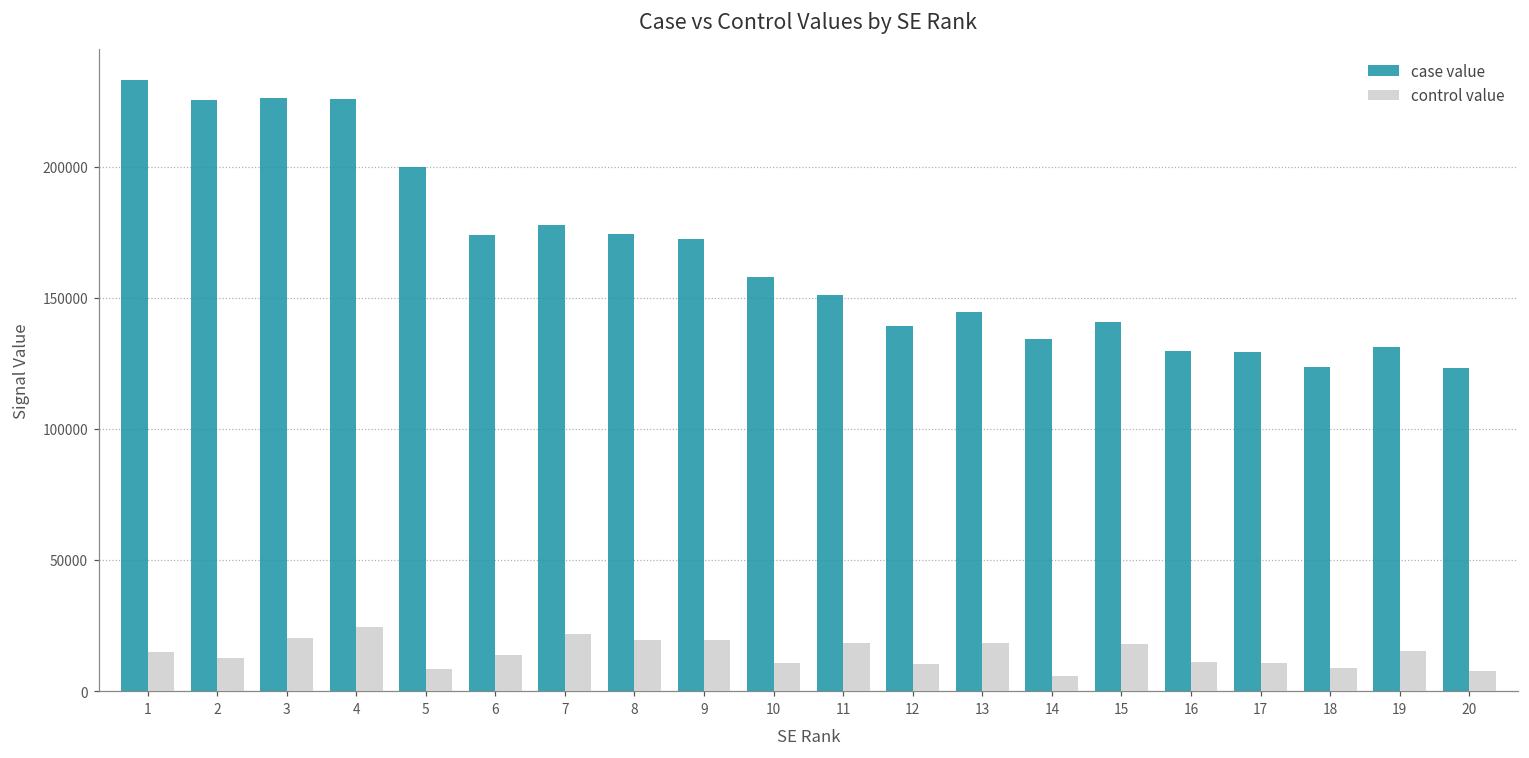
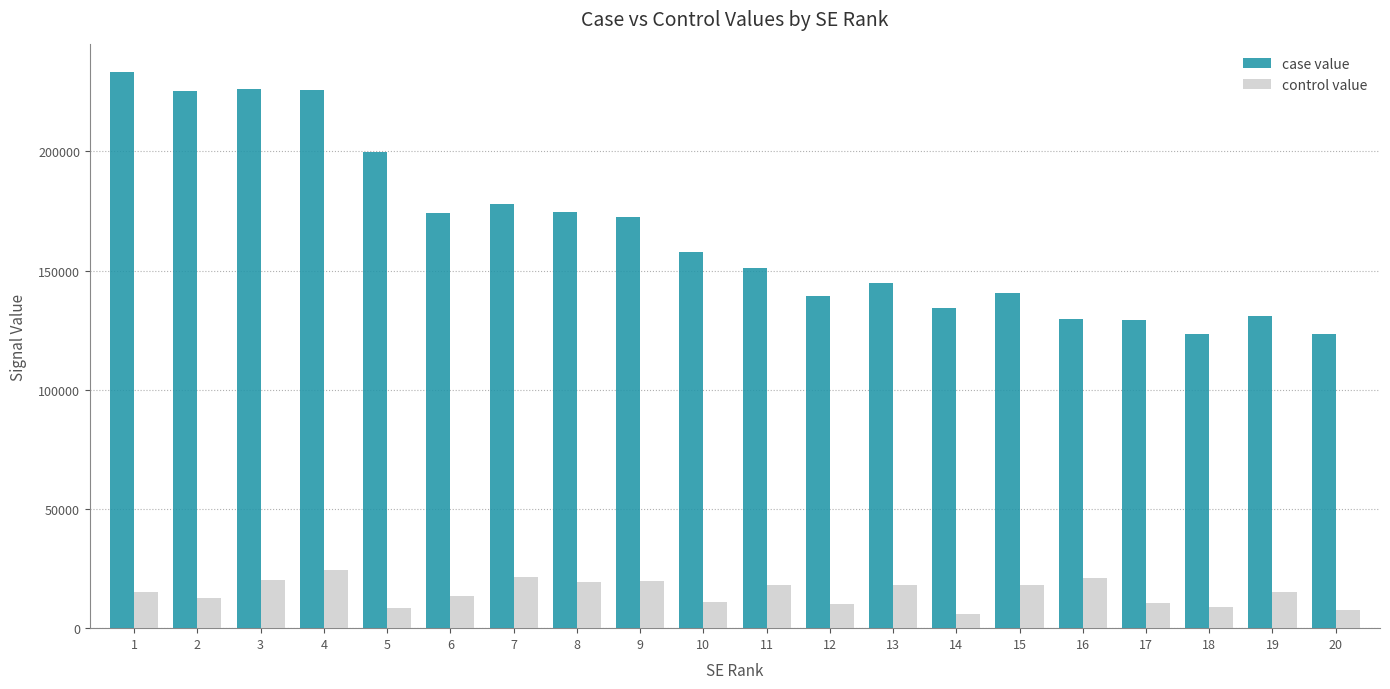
control value, 16: 11000 -> 21000
